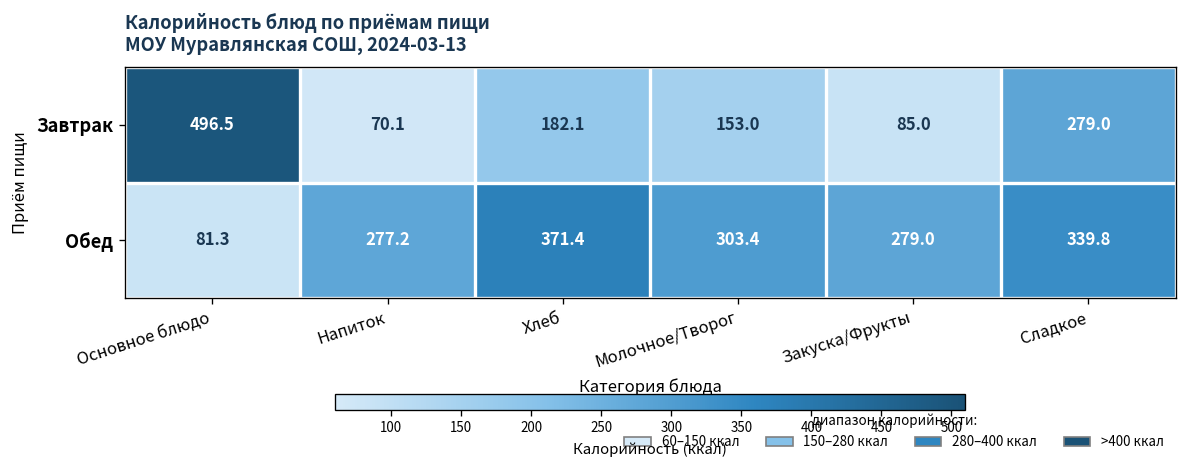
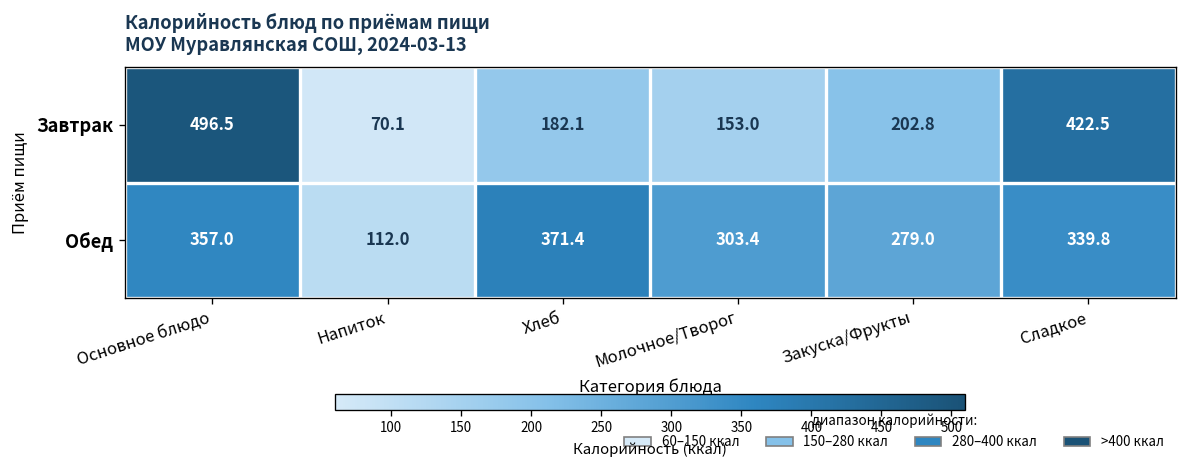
Завтрак, Закуска/Фрукты: 85.0 -> 202.8
Завтрак, Сладкое: 279.0 -> 422.5
Обед, Основное блюдо: 81.3 -> 357.0
Обед, Напиток: 277.2 -> 112.0
